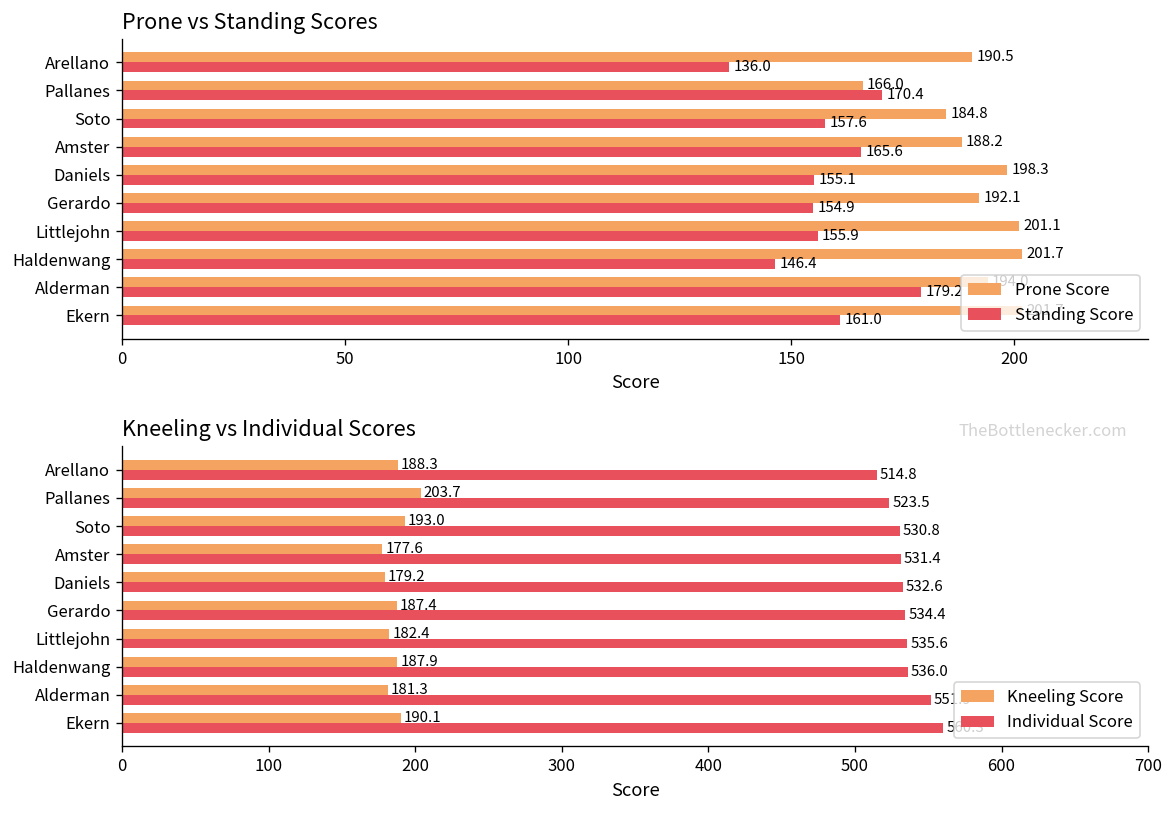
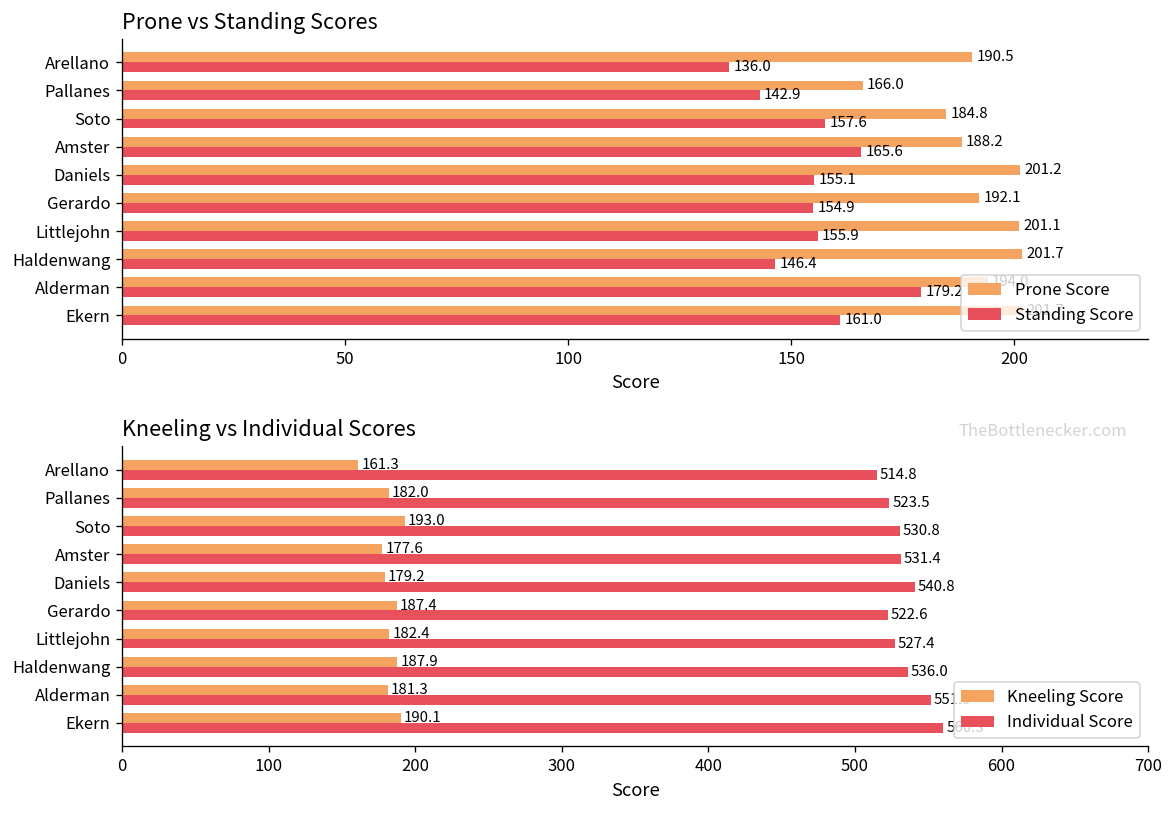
Prone vs Standing Scores, Standing Score, Pallanes: 170.4 -> 142.9
Prone vs Standing Scores, Prone Score, Daniels: 198.3 -> 201.2
Kneeling vs Individual Scores, Kneeling Score, Arellano: 188.3 -> 161.3
Kneeling vs Individual Scores, Kneeling Score, Pallanes: 203.7 -> 182.0
Kneeling vs Individual Scores, Individual Score, Daniels: 532.6 -> 540.8
Kneeling vs Individual Scores, Individual Score, Gerardo: 534.4 -> 522.6
Kneeling vs Individual Scores, Individual Score, Littlejohn: 535.6 -> 527.4
